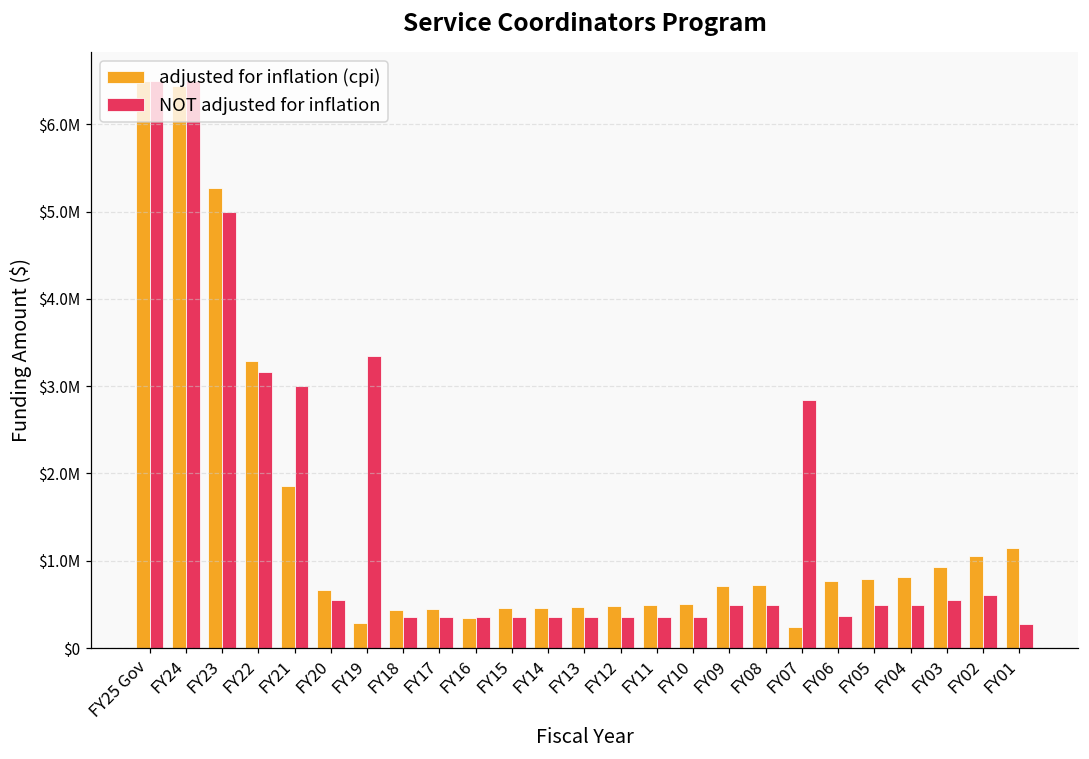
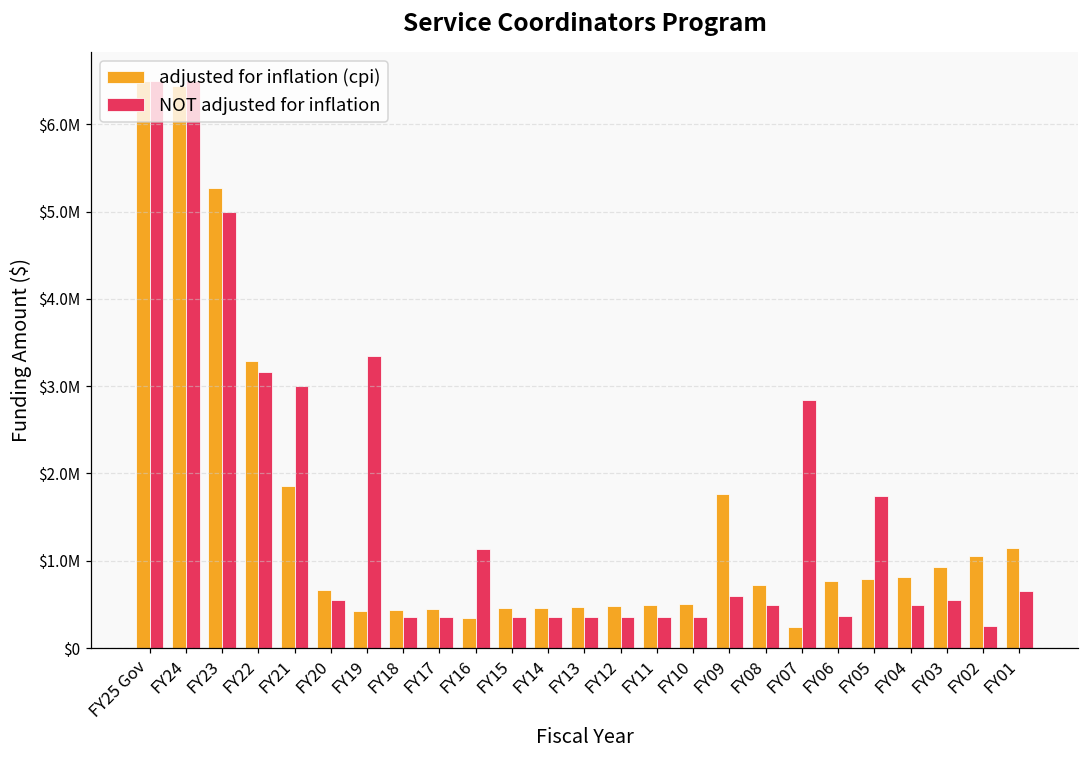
adjusted for inflation (cpi), FY19: $300000 -> $400000
NOT adjusted for inflation, FY16: $400000 -> $1100000
adjusted for inflation (cpi), FY09: $700000 -> $1800000
NOT adjusted for inflation, FY09: $500000 -> $600000
NOT adjusted for inflation, FY05: $500000 -> $1700000
NOT adjusted for inflation, FY02: $600000 -> $300000
NOT adjusted for inflation, FY01: $300000 -> $700000
